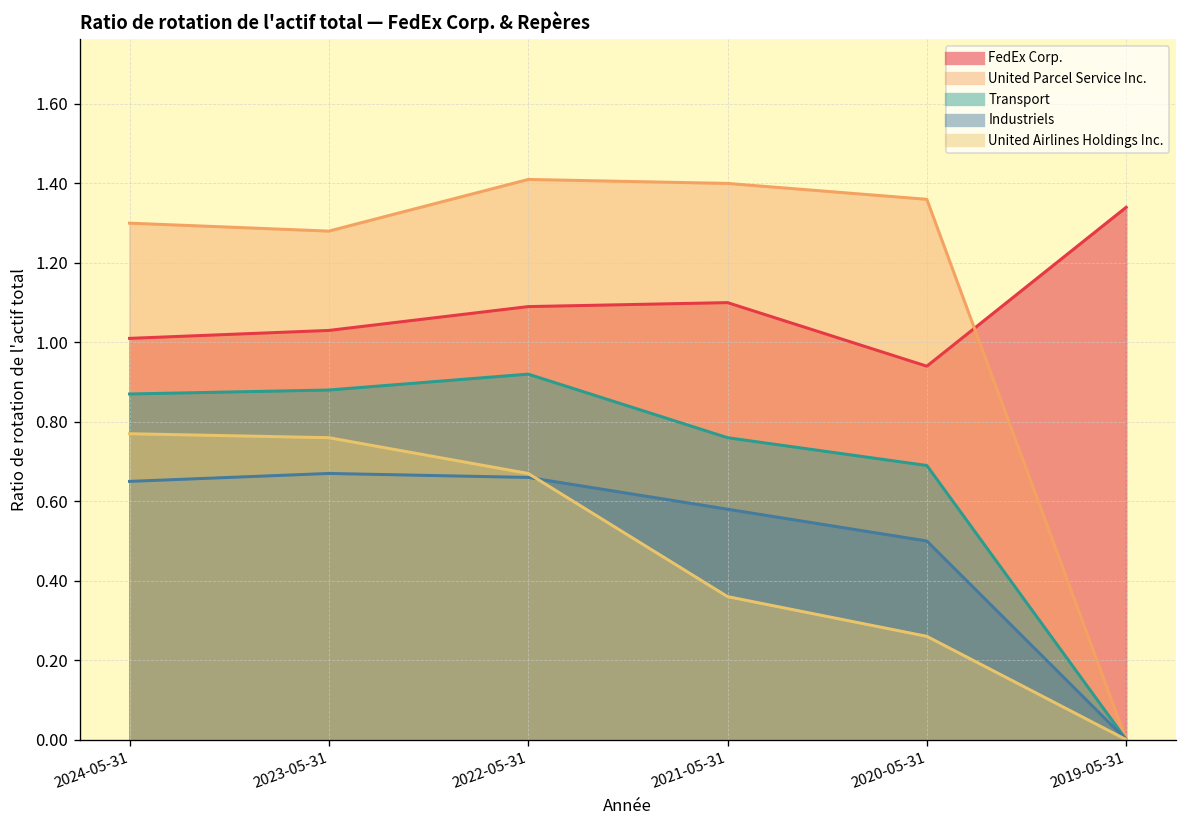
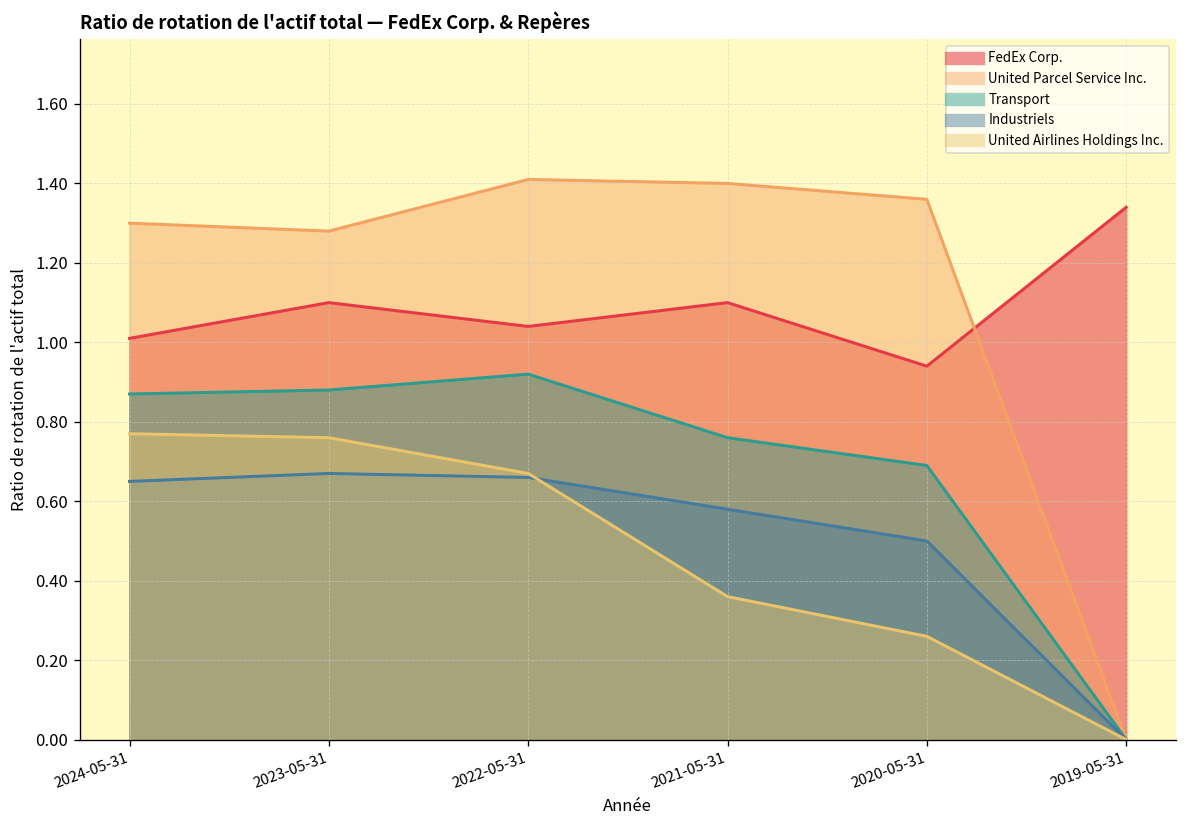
FedEx Corp., 2023-05-31: 1.03 -> 1.10
FedEx Corp., 2022-05-31: 1.09 -> 1.04
